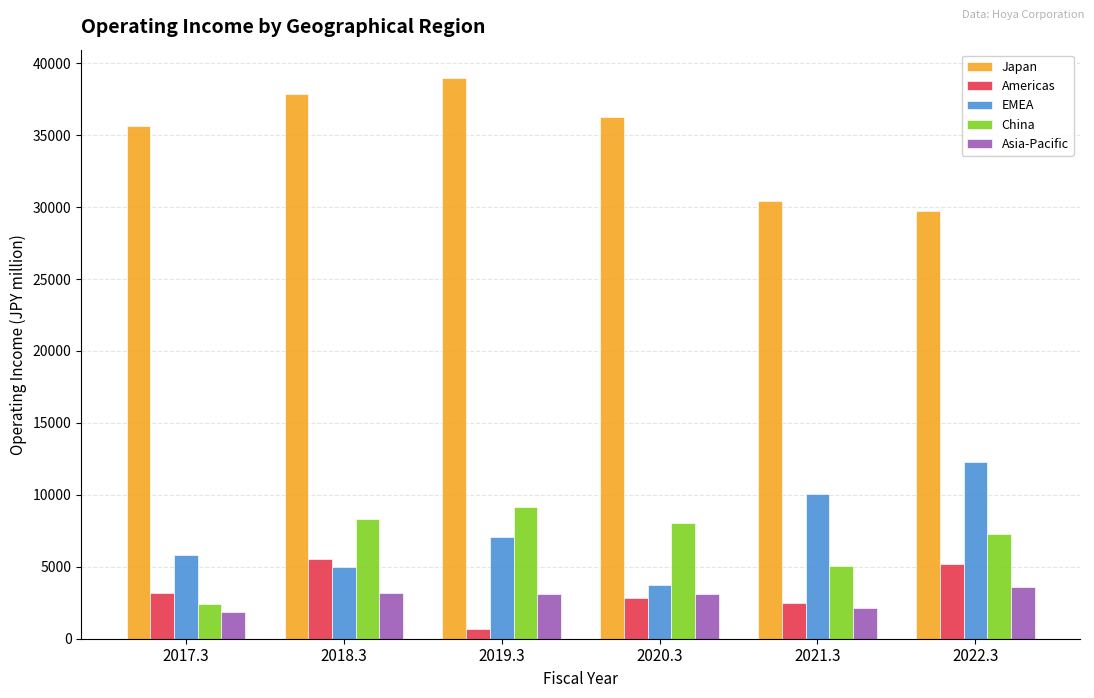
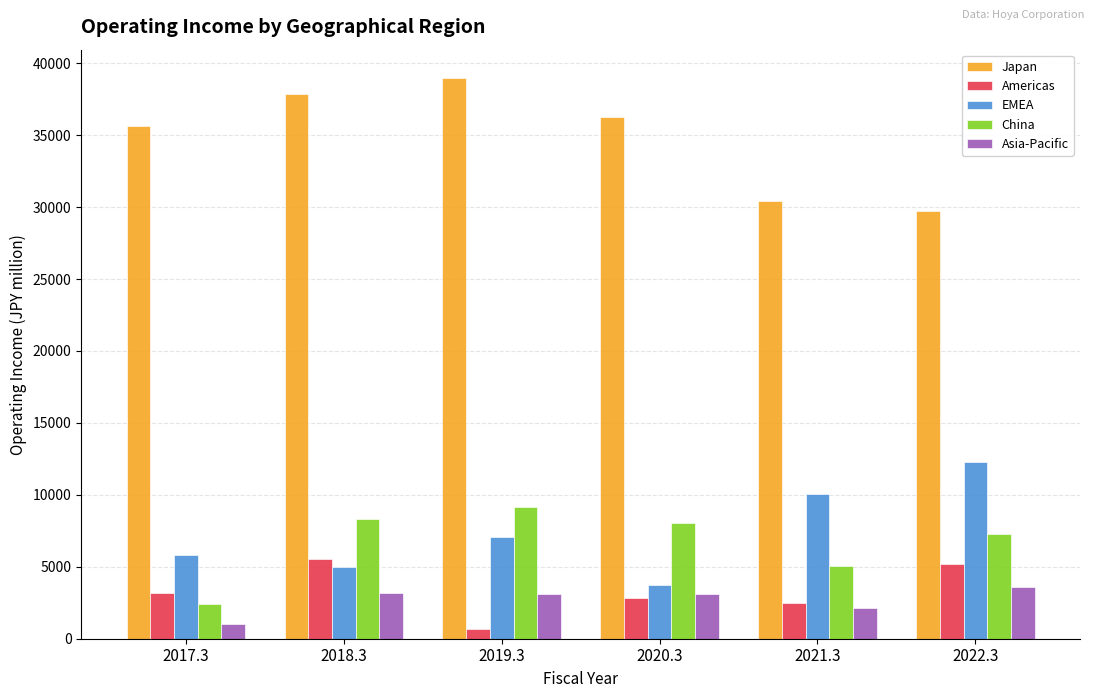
Asia-Pacific, 2017.3: 1800 -> 1000
